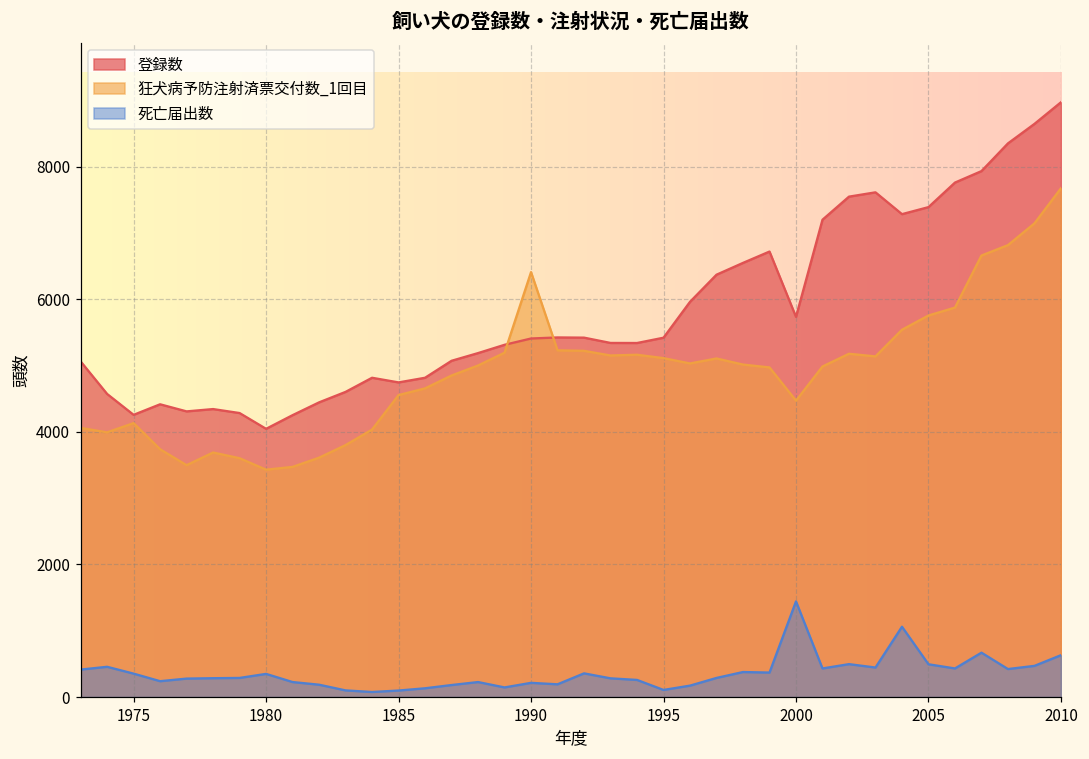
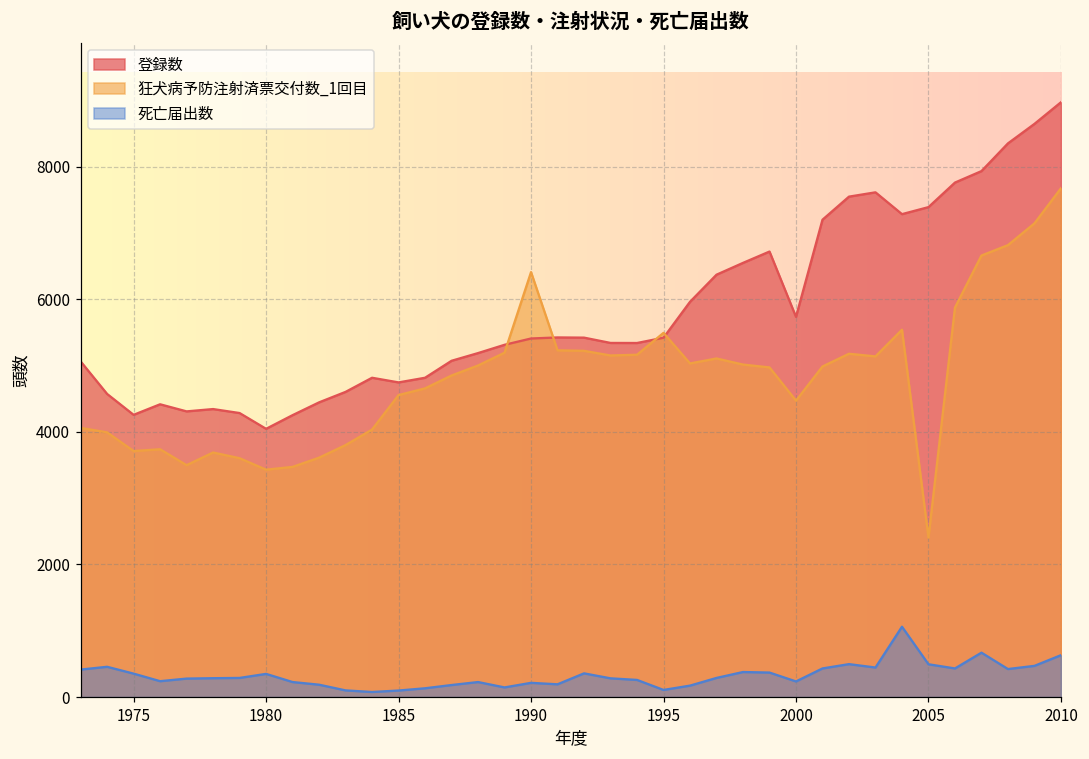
狂犬病予防注射済票交付数_1回目, 1975: 4100 -> 3700
狂犬病予防注射済票交付数_1回目, 1995: 5100 -> 5500
死亡届出数, 2000: 1400 -> 200
狂犬病予防注射済票交付数_1回目, 2005: 5800 -> 2400
